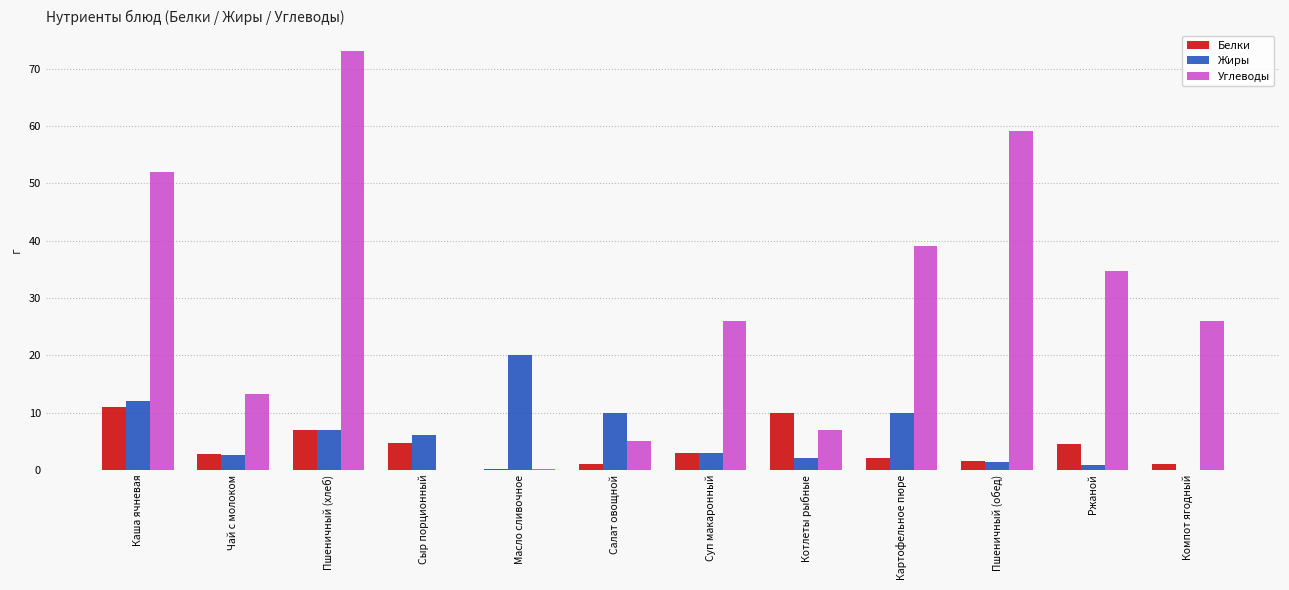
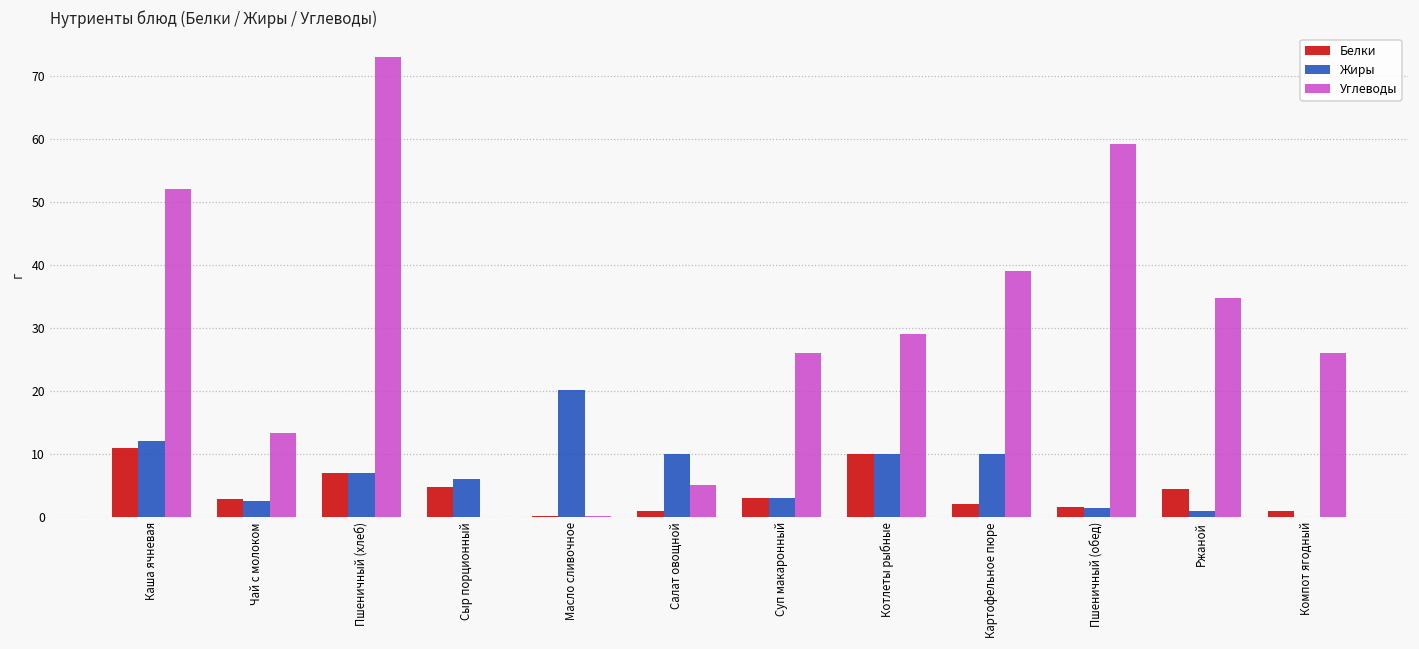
Жиры, Котлеты рыбные: 2 -> 10
Углеводы, Котлеты рыбные: 7 -> 29
